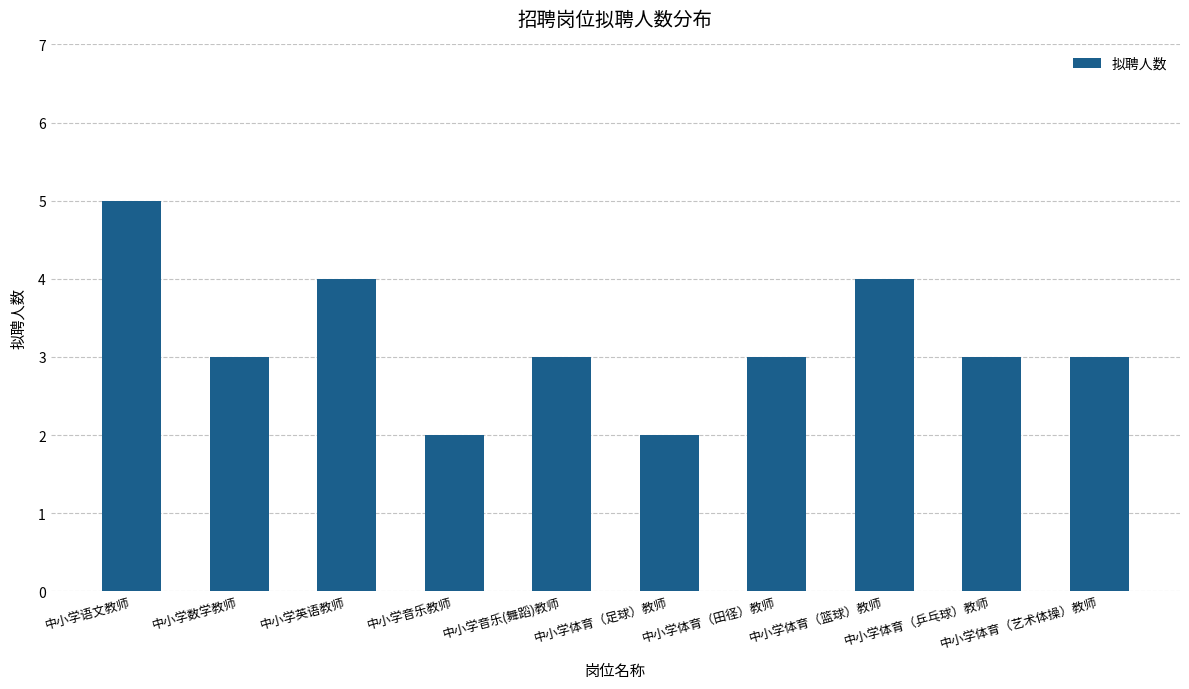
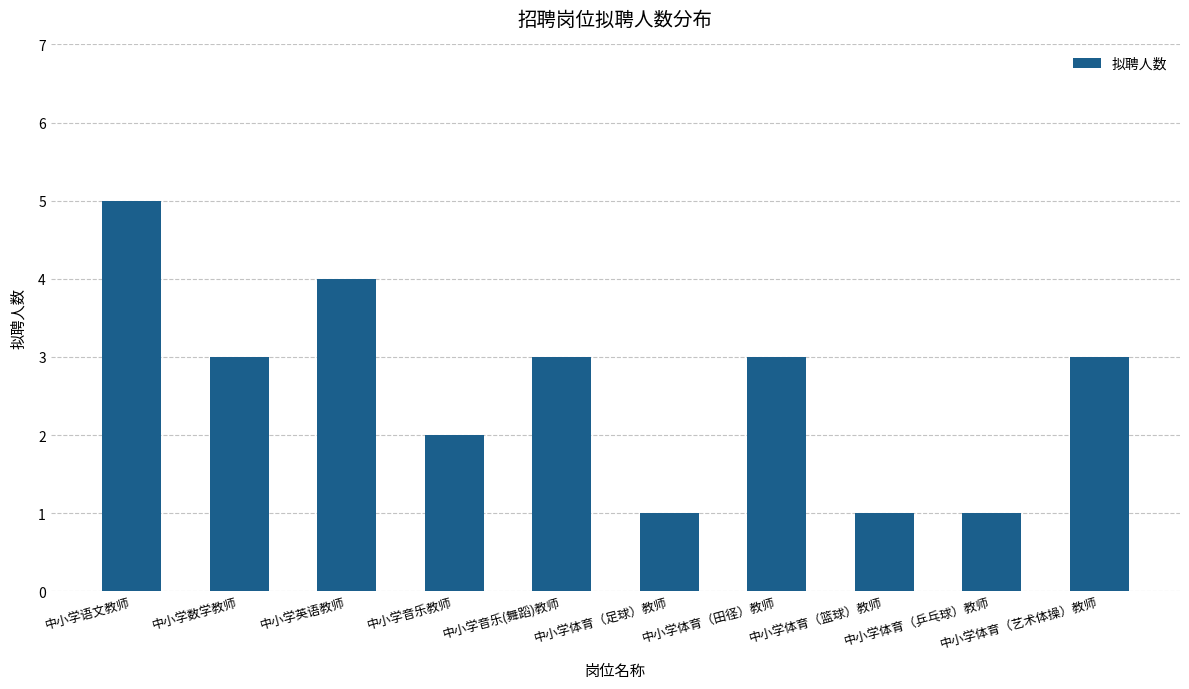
中小学体育（足球）教师: 2 -> 1
中小学体育（篮球）教师: 4 -> 1
中小学体育（乒乓球）教师: 3 -> 1
